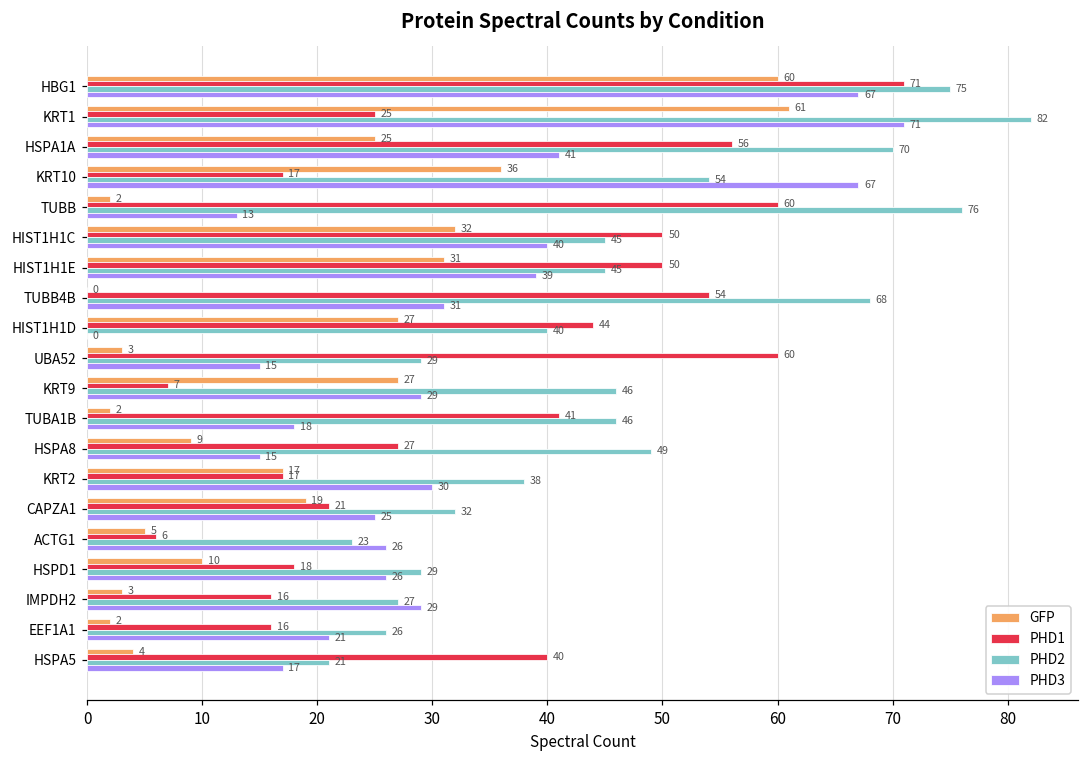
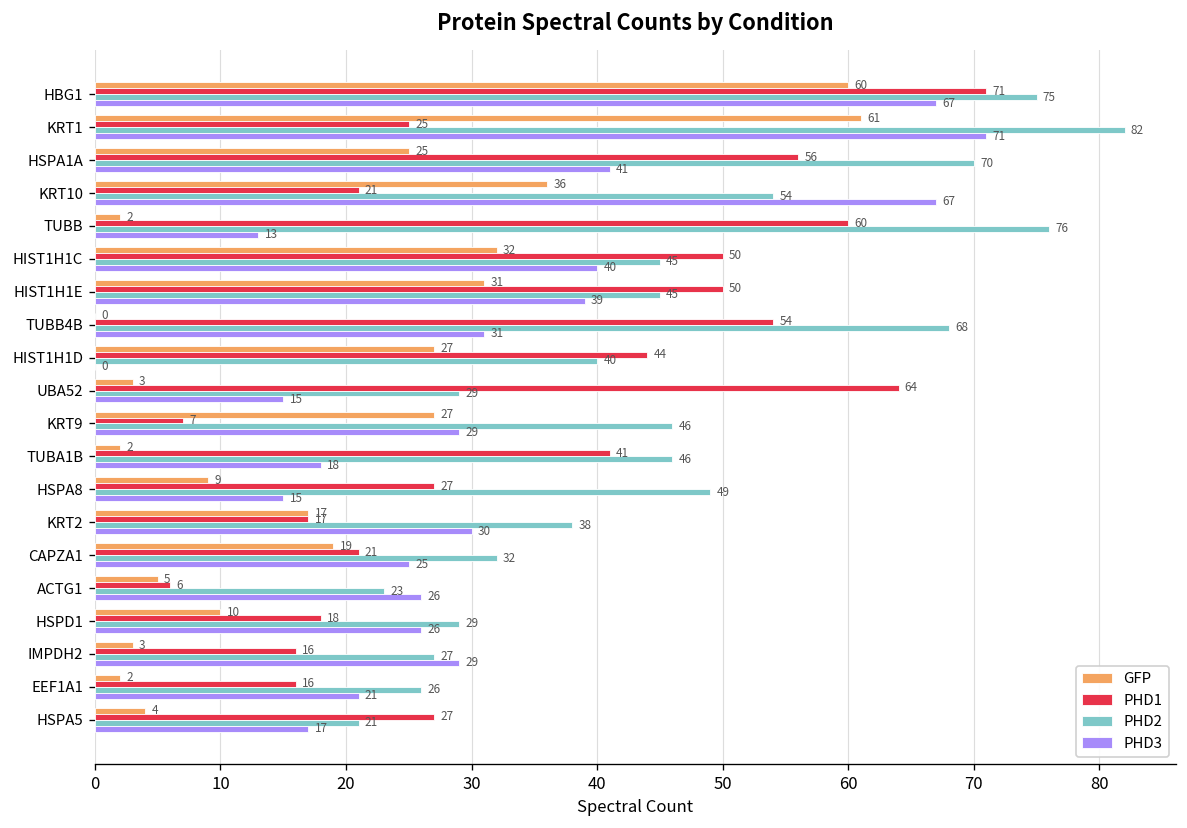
PHD1, KRT10: 17 -> 21
PHD1, UBA52: 60 -> 64
PHD1, HSPA5: 40 -> 27
